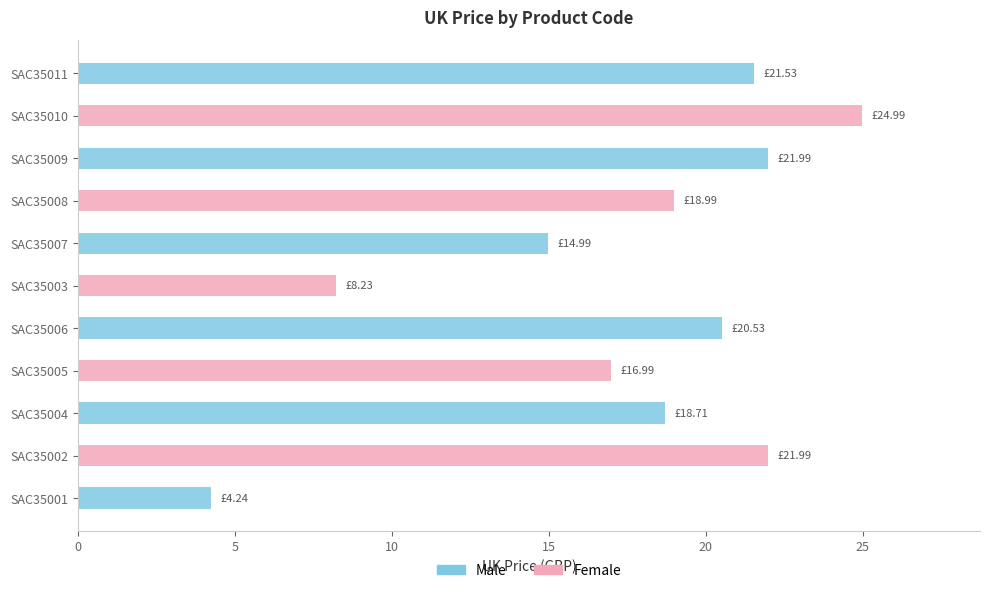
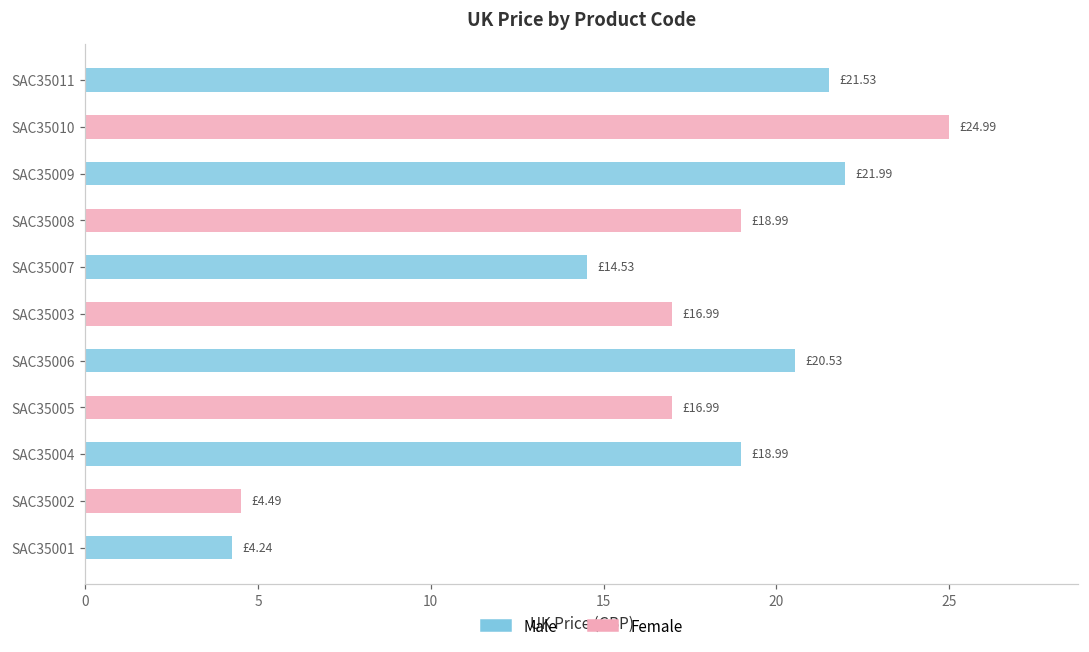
Male, SAC35007: £14.99 -> £14.53
Female, SAC35003: £8.23 -> £16.99
Male, SAC35004: £18.71 -> £18.99
Female, SAC35002: £21.99 -> £4.49
